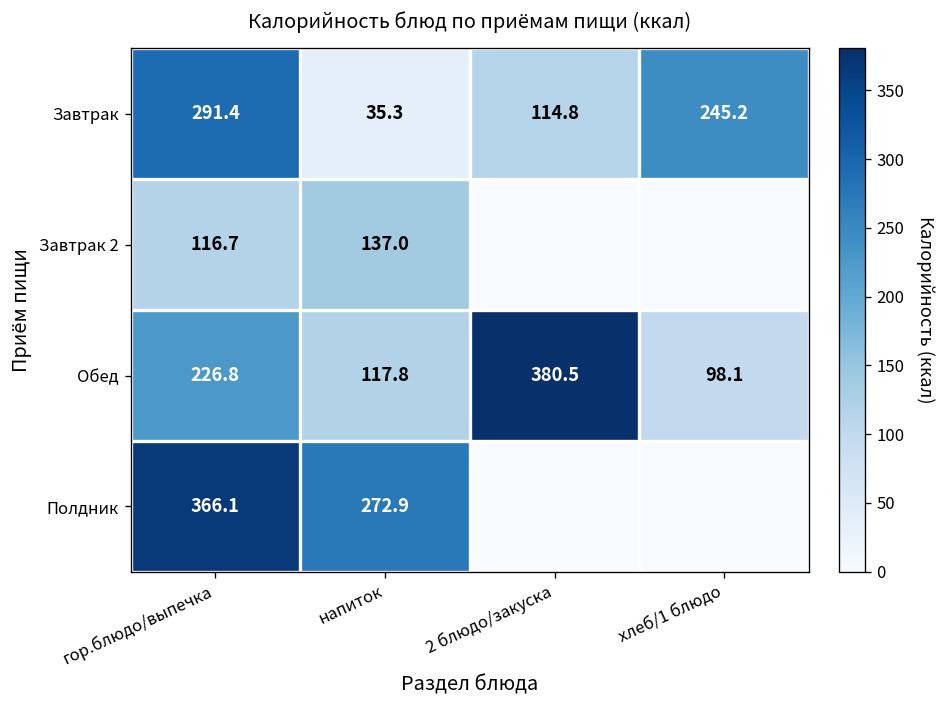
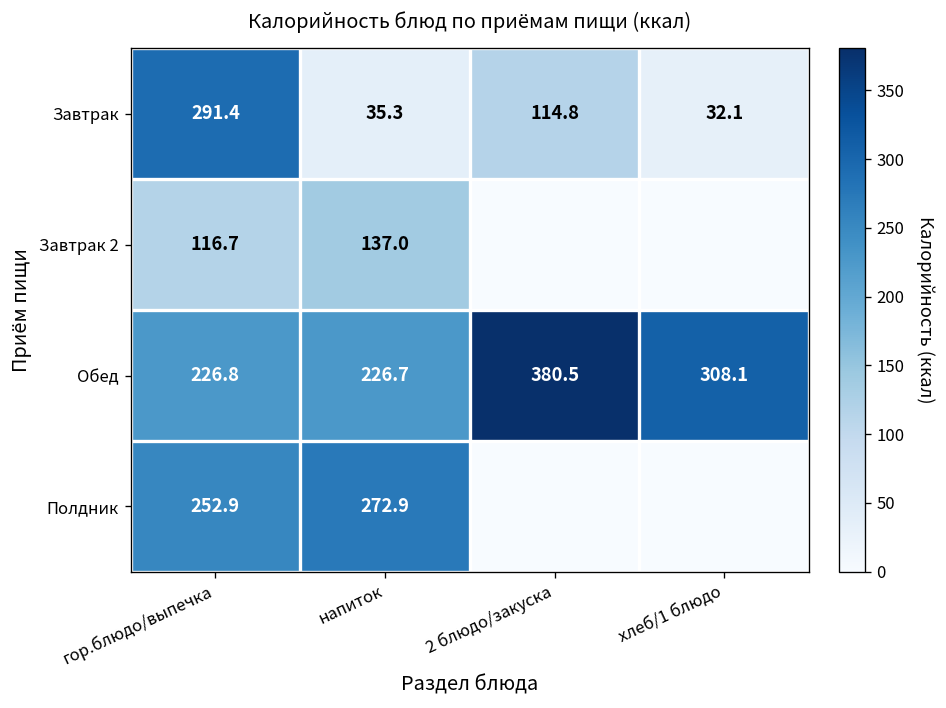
Завтрак, хлеб/1 блюдо: 245.2 -> 32.1
Обед, напиток: 117.8 -> 226.7
Обед, хлеб/1 блюдо: 98.1 -> 308.1
Полдник, гор.блюдо/выпечка: 366.1 -> 252.9
